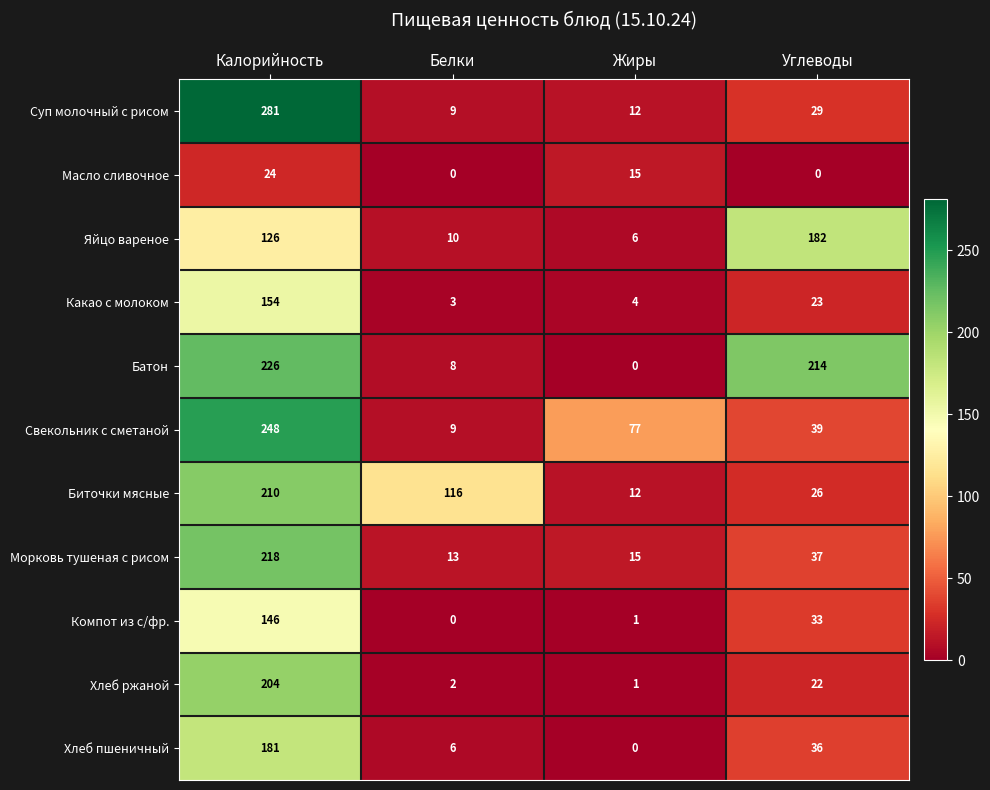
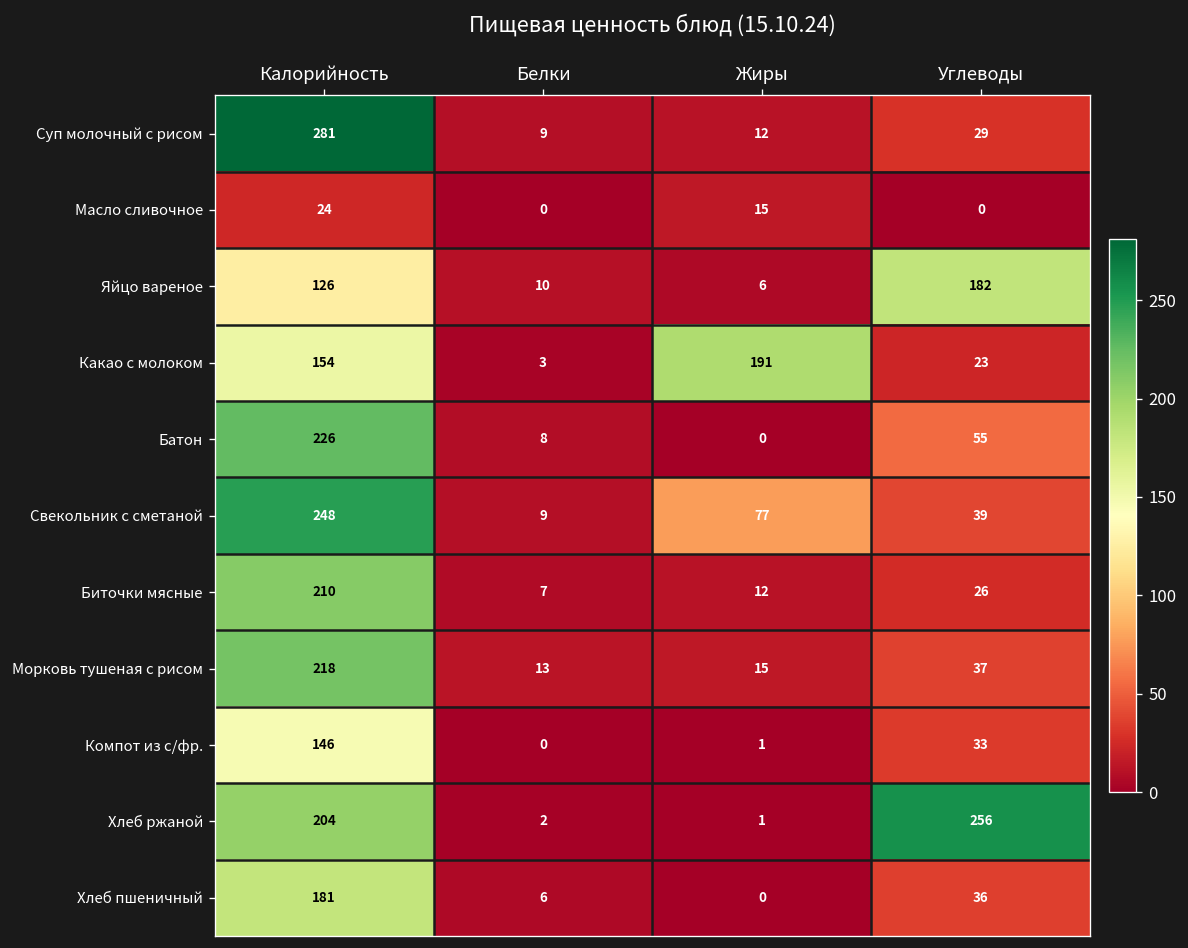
Какао с молоком, Жиры: 4 -> 191
Батон, Углеводы: 214 -> 55
Биточки мясные, Белки: 116 -> 7
Хлеб ржаной, Углеводы: 22 -> 256
